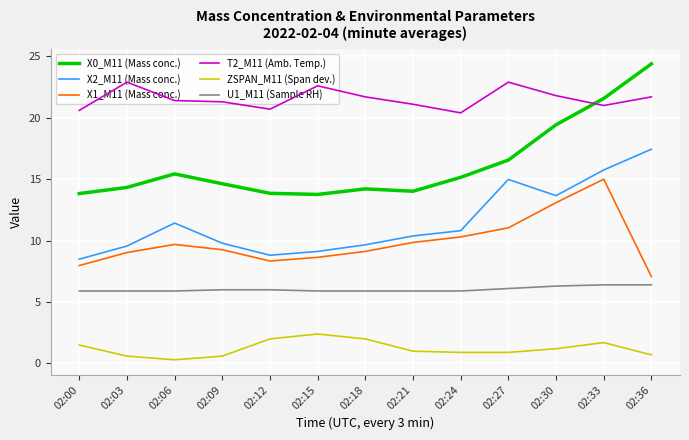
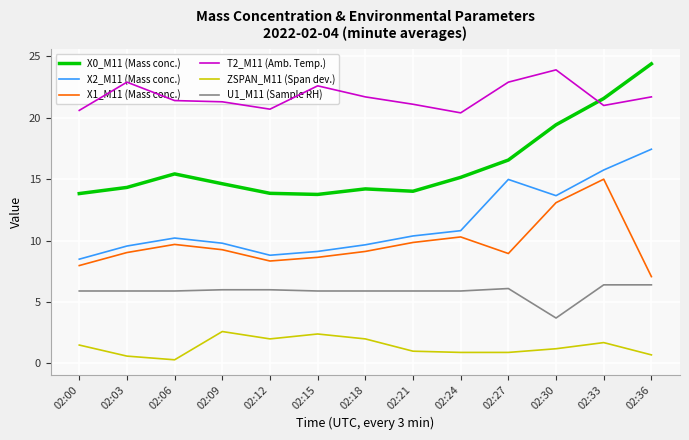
X2_M11 (Mass conc.), 02:06: 11.4 -> 10.2
ZSPAN_M11 (Span dev.), 02:09: 0.6 -> 2.6
X1_M11 (Mass conc.), 02:27: 11.0 -> 9.0
T2_M11 (Amb. Temp.), 02:30: 21.8 -> 23.9
U1_M11 (Sample RH), 02:30: 6.3 -> 3.7
